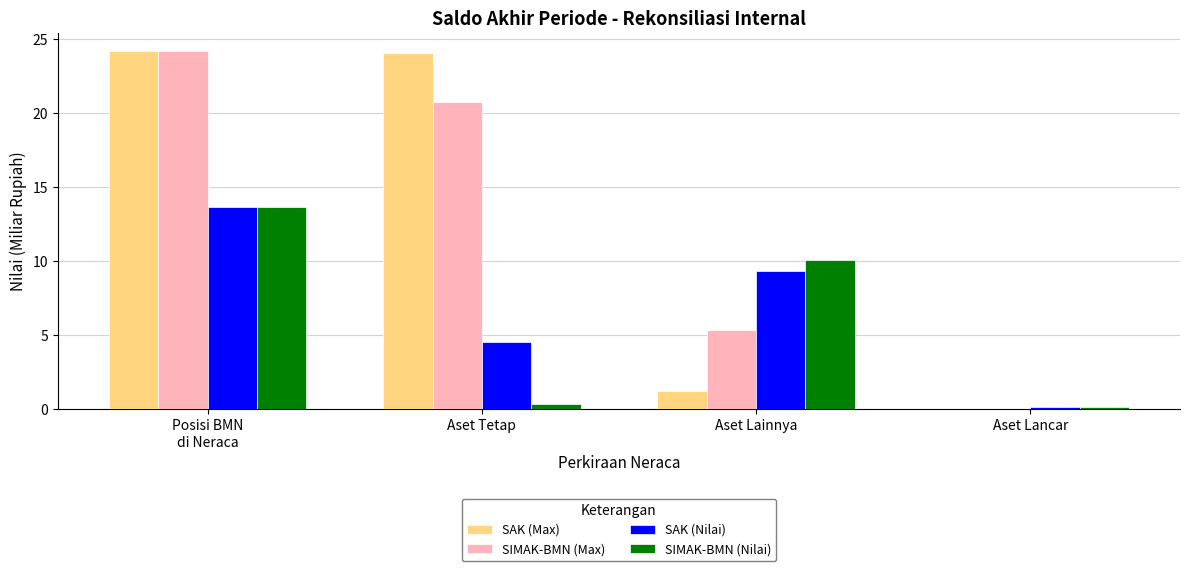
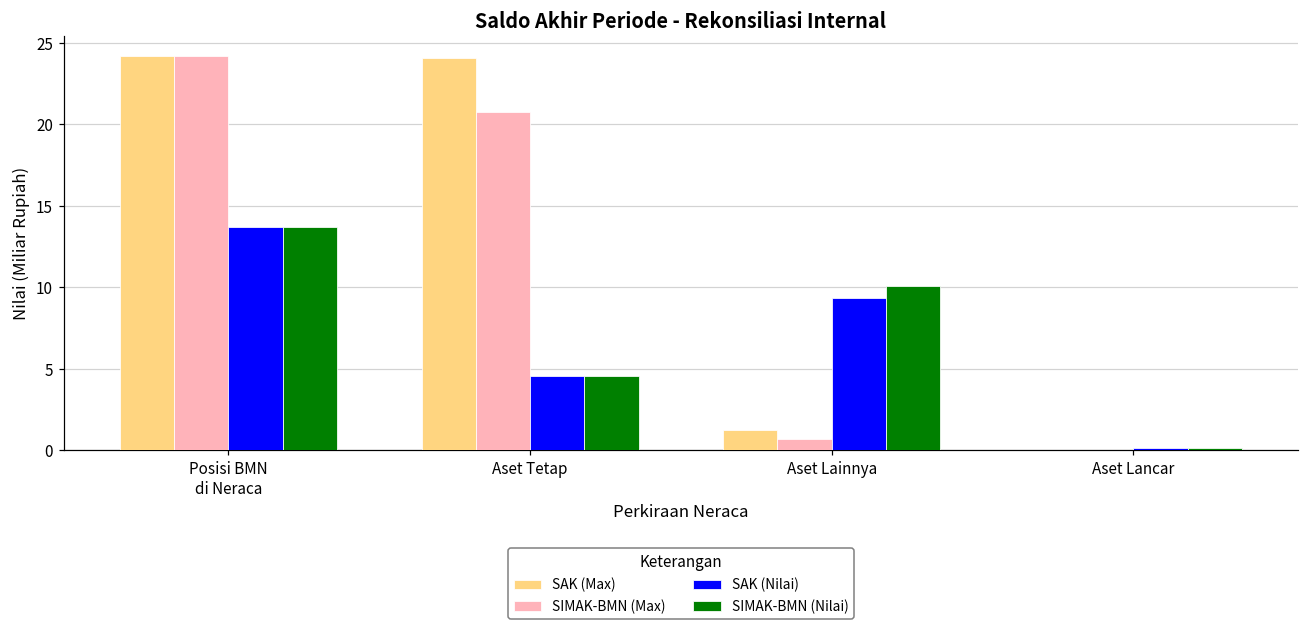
SIMAK-BMN (Nilai), Aset Tetap: 0.3 -> 4.6
SIMAK-BMN (Max), Aset Lainnya: 5.4 -> 0.7
